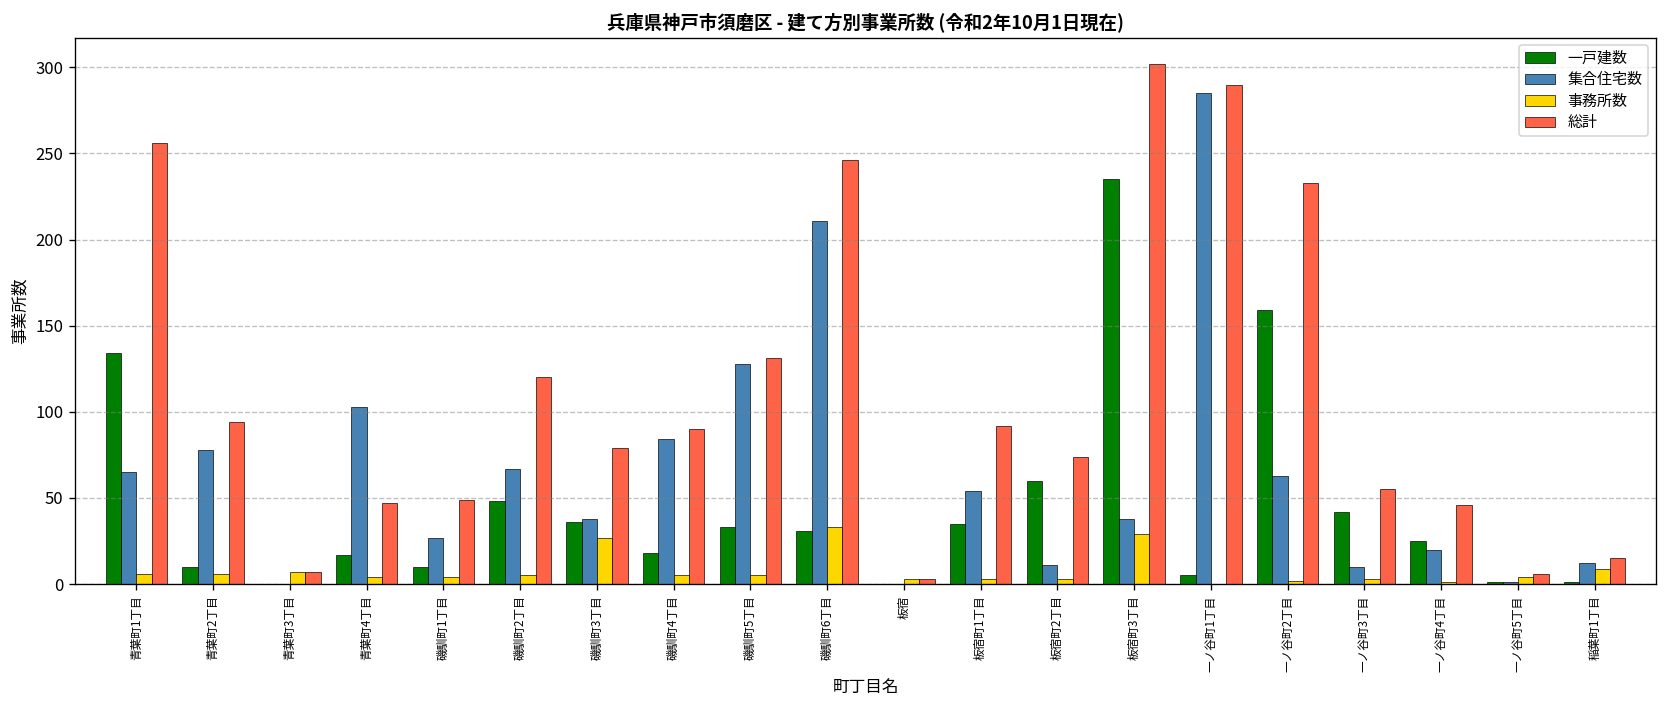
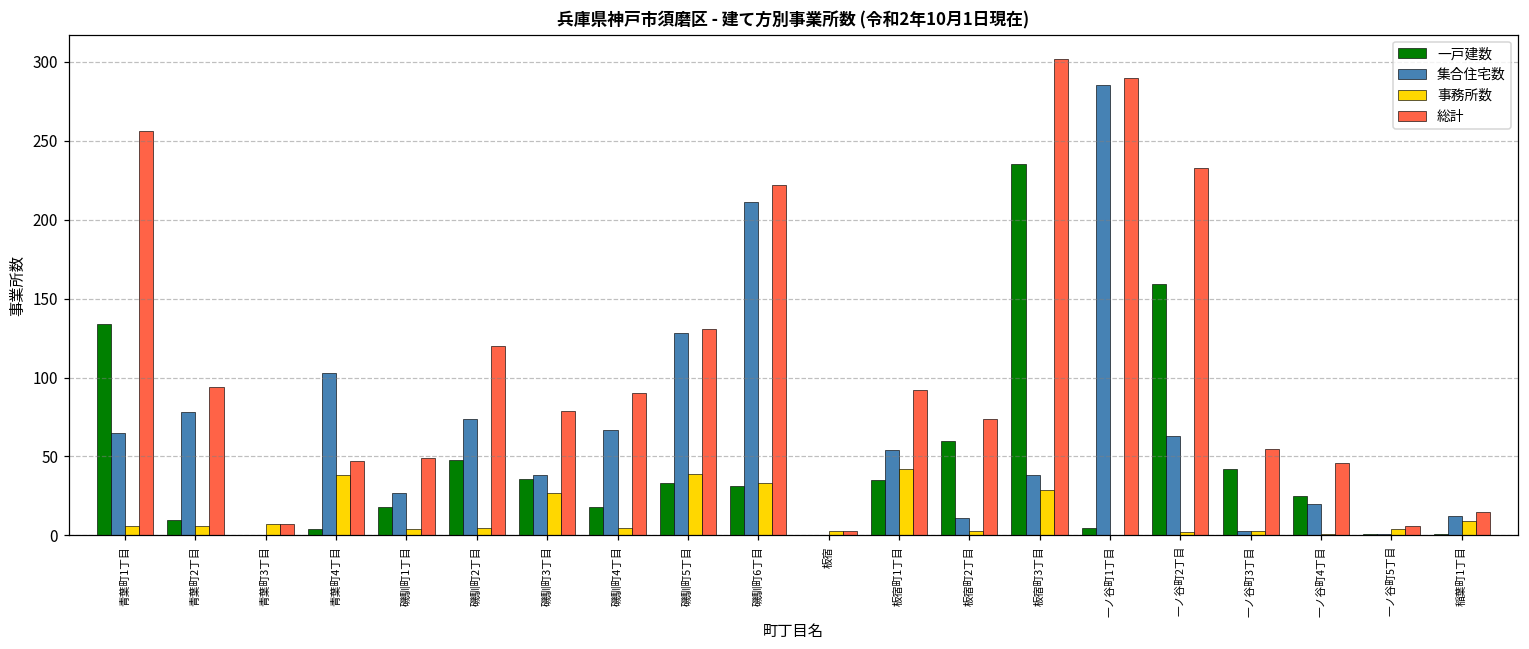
一戸建数, 青葉町4丁目: 17 -> 4
事務所数, 青葉町4丁目: 4 -> 38
一戸建数, 磯馴町1丁目: 10 -> 18
集合住宅数, 磯馴町2丁目: 67 -> 74
集合住宅数, 磯馴町4丁目: 84 -> 67
事務所数, 磯馴町5丁目: 5 -> 39
総計, 磯馴町6丁目: 246 -> 222
事務所数, 板宿町1丁目: 3 -> 42
集合住宅数, 一ノ谷町3丁目: 10 -> 3
